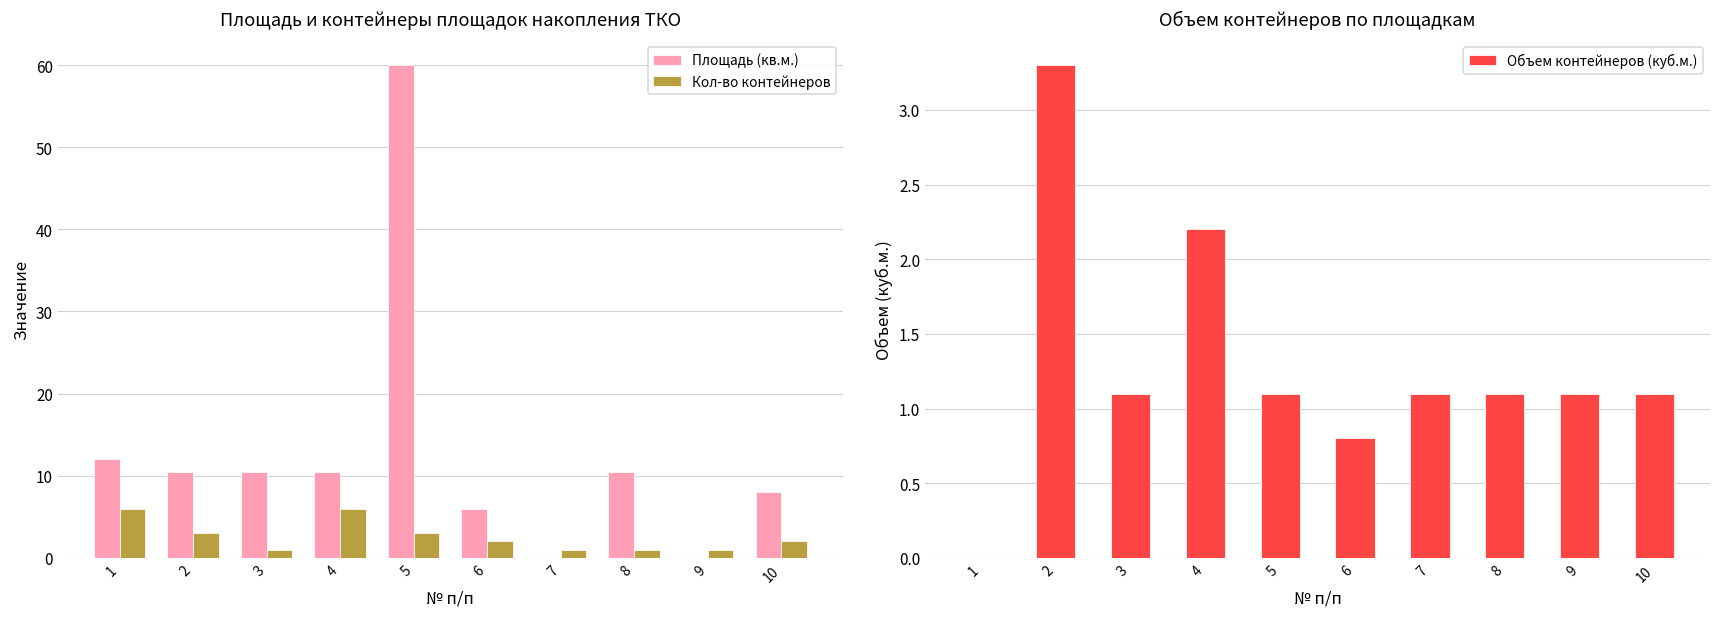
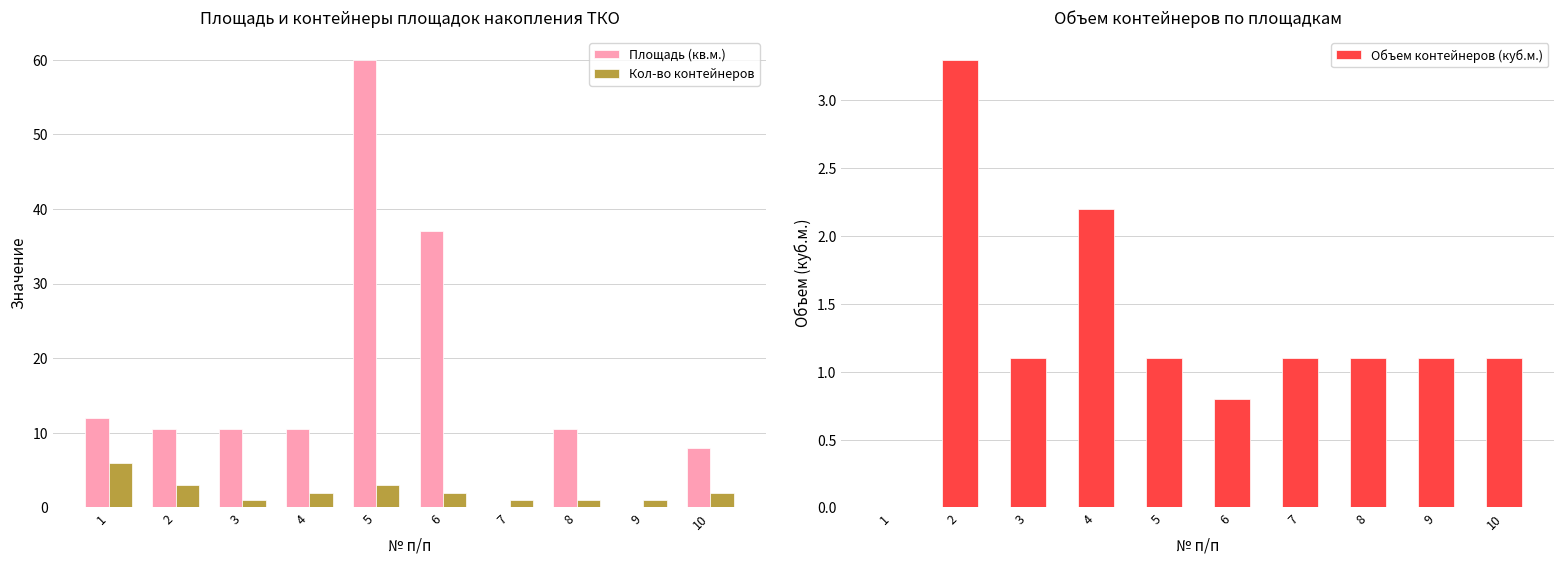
Площадь и контейнеры площадок накопления ТКО, Кол-во контейнеров, 4: 6 -> 2
Площадь и контейнеры площадок накопления ТКО, Площадь (кв.м.), 6: 6 -> 37
